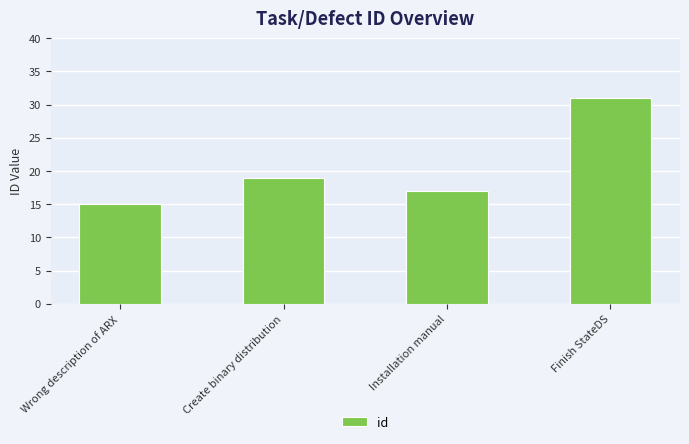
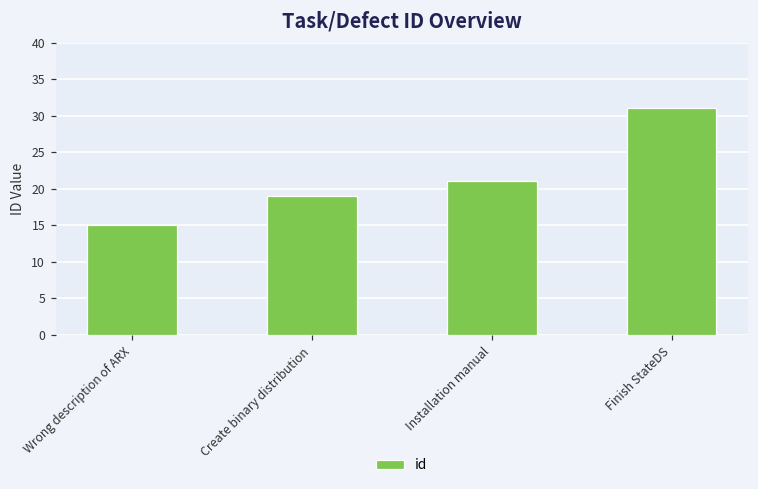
Installation manual: 17 -> 21
